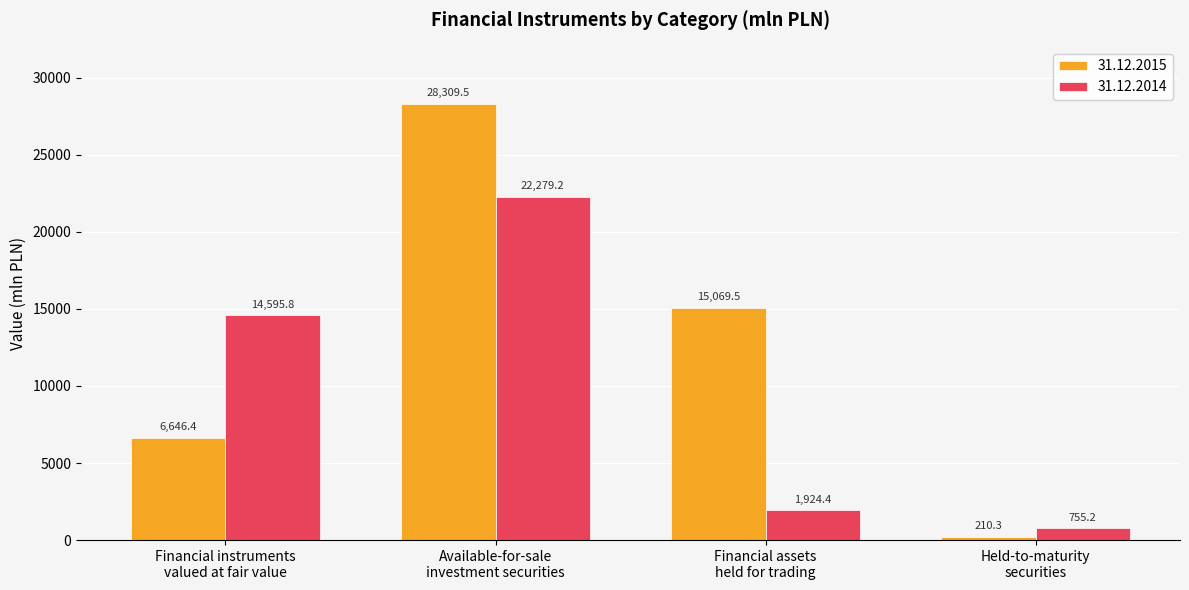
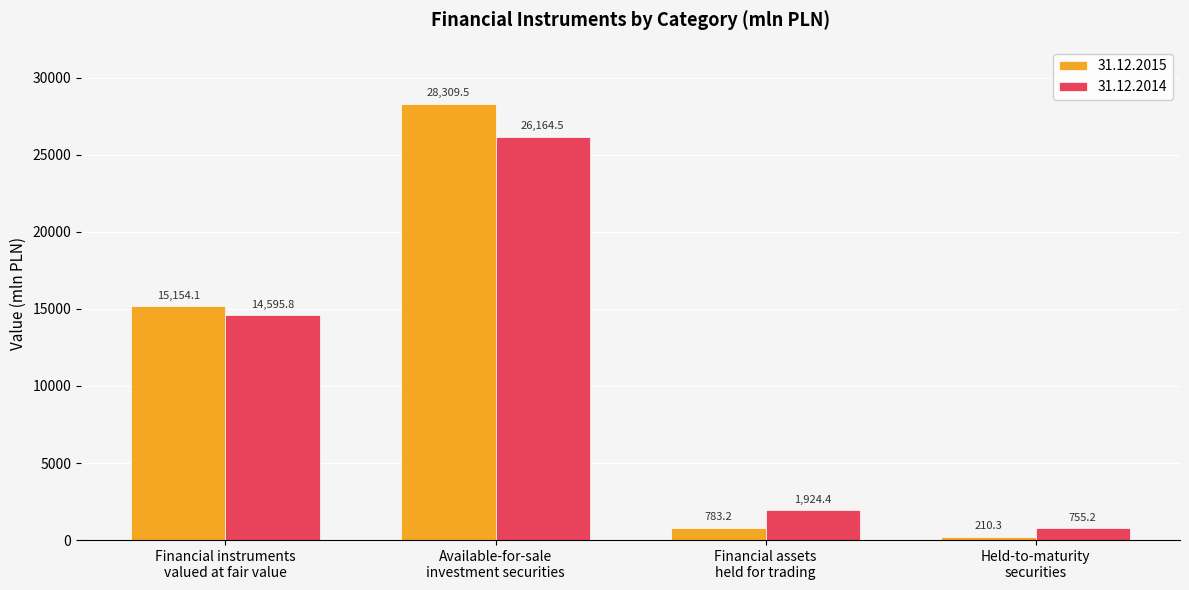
31.12.2015, Financial instruments valued at fair value: 6,646.4 -> 15,154.1
31.12.2014, Available-for-sale investment securities: 22,279.2 -> 26,164.5
31.12.2015, Financial assets held for trading: 15,069.5 -> 783.2
